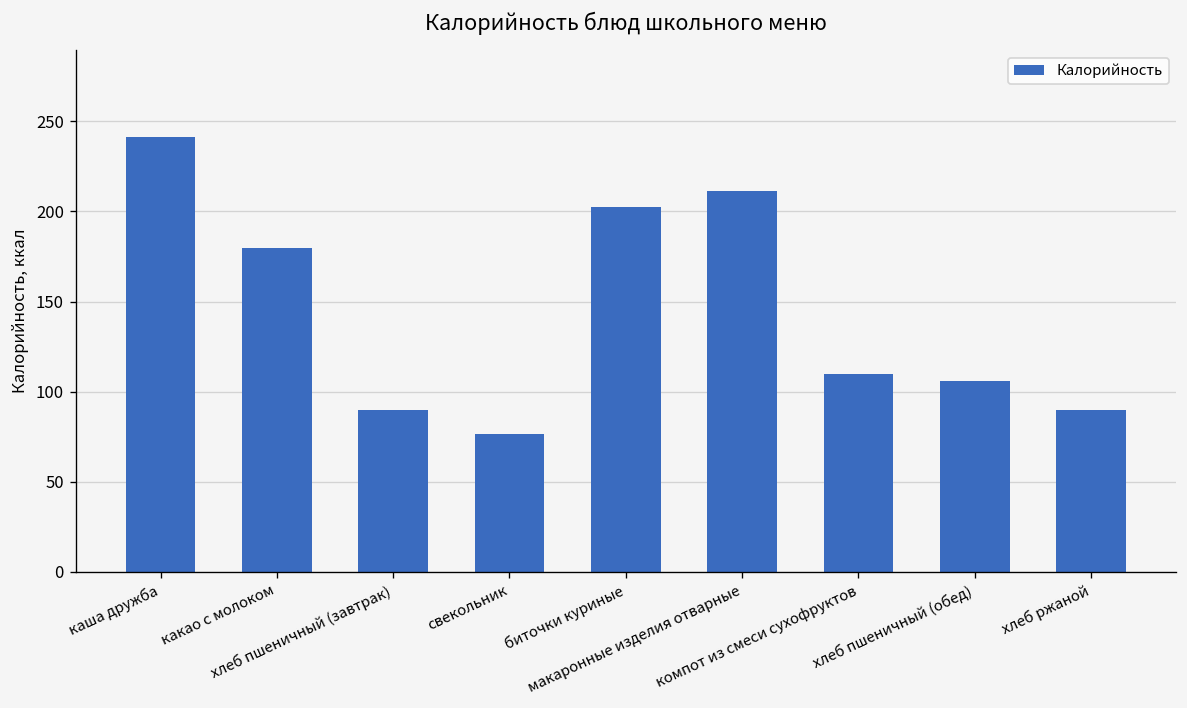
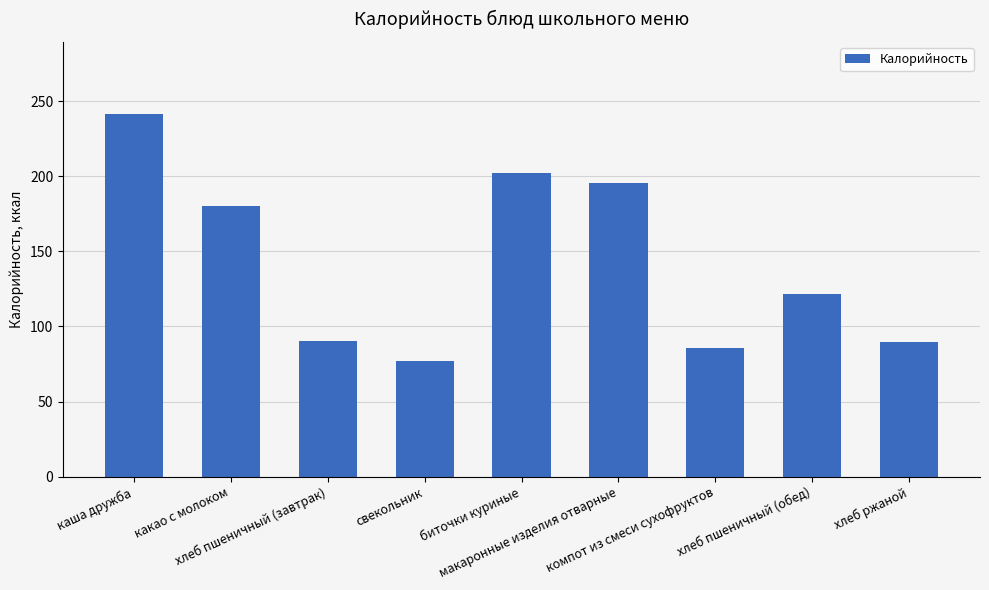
макаронные изделия отварные: 212 -> 195
компот из смеси сухофруктов: 110 -> 86
хлеб пшеничный (обед): 106 -> 122
